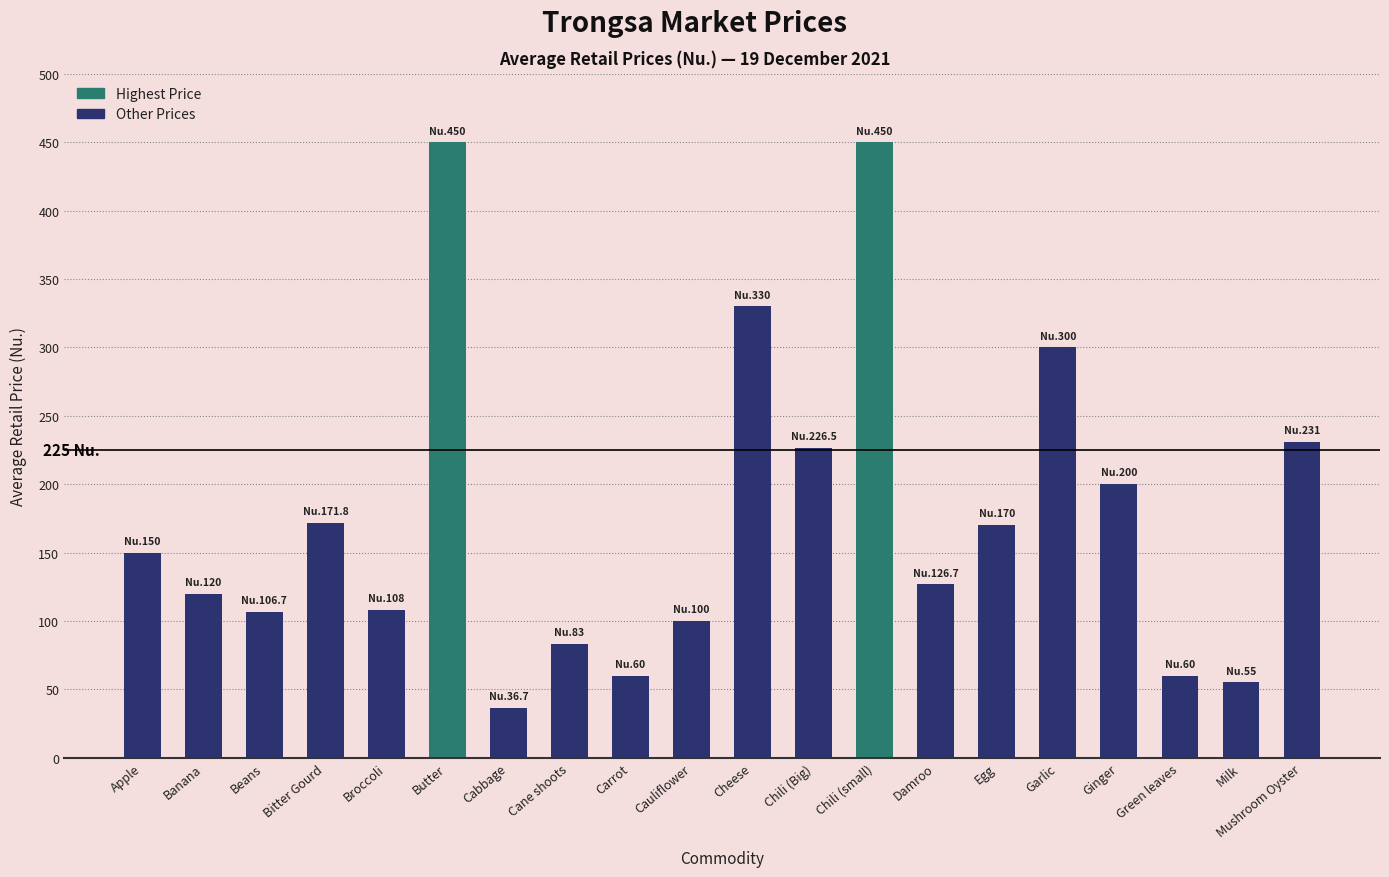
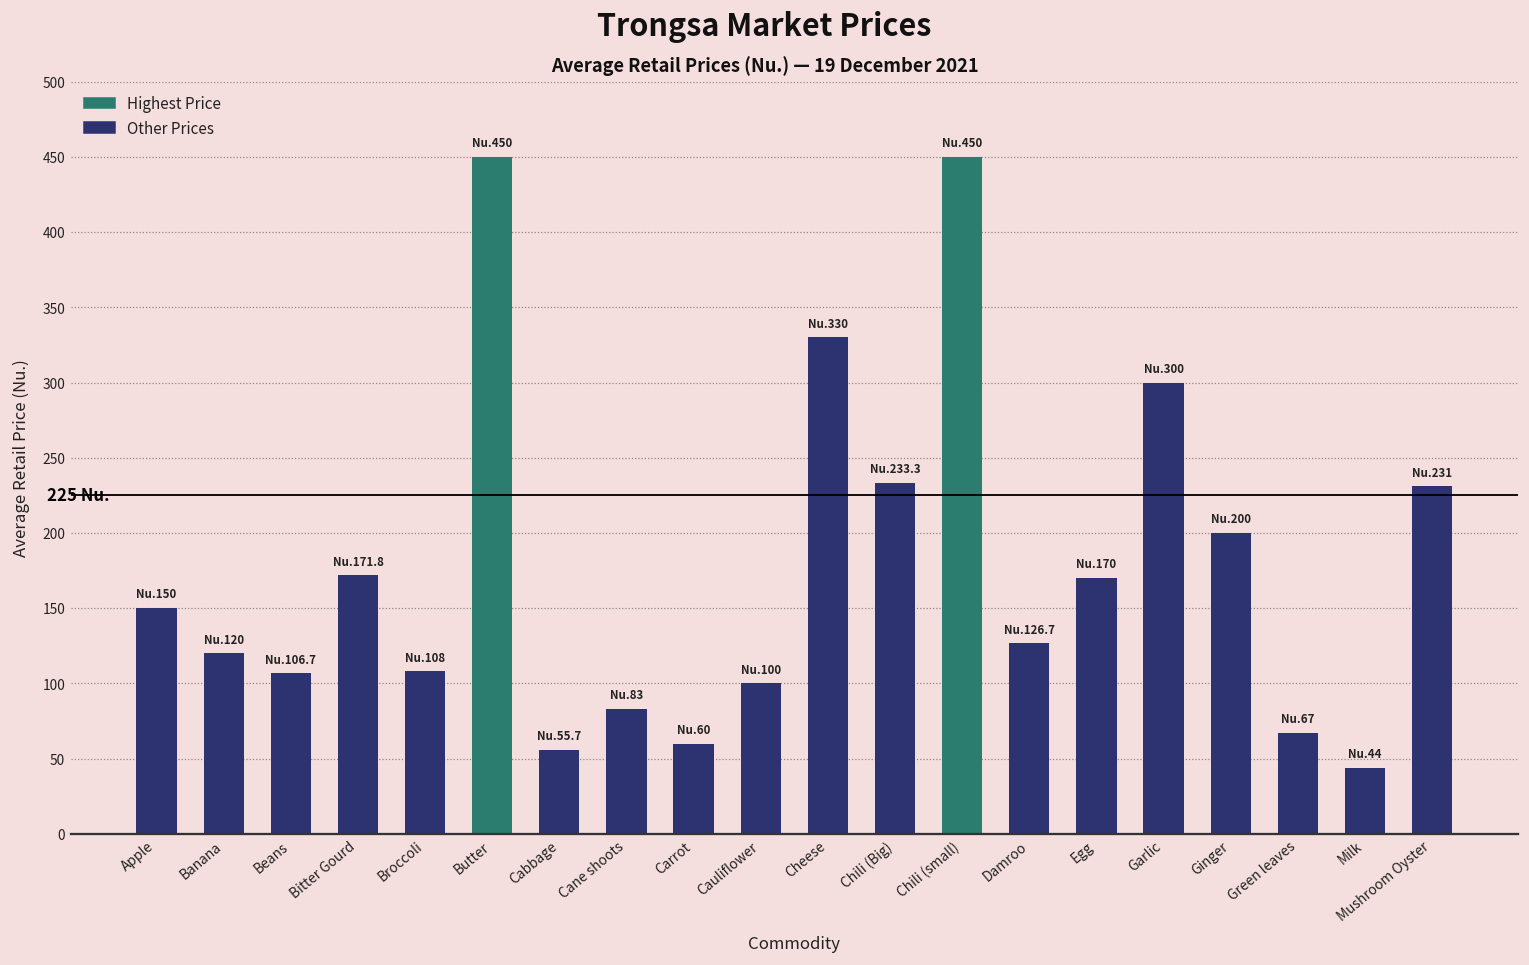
Cabbage: 36.7 -> 55.7
Chili (Big): 226.5 -> 233.3
Green leaves: 60 -> 67
Milk: 55 -> 44
